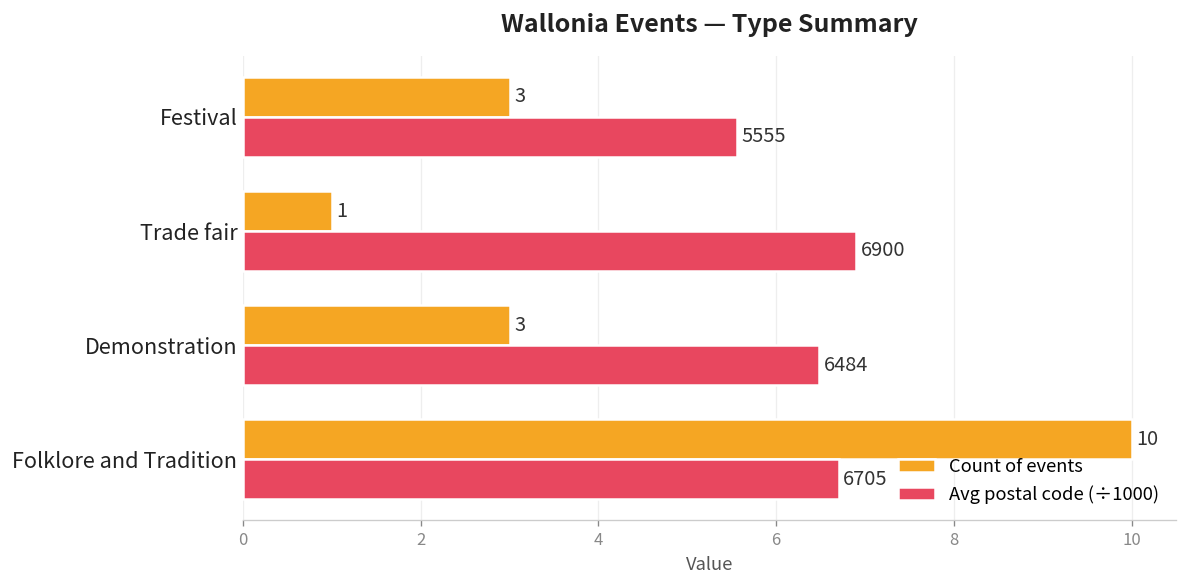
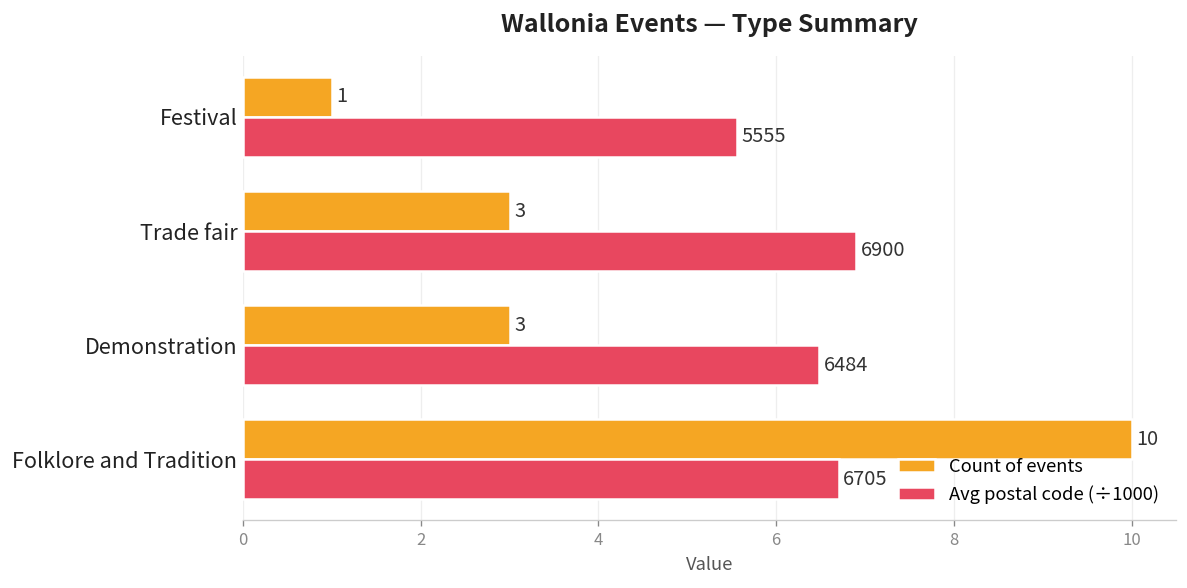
Count of events, Festival: 3 -> 1
Count of events, Trade fair: 1 -> 3
